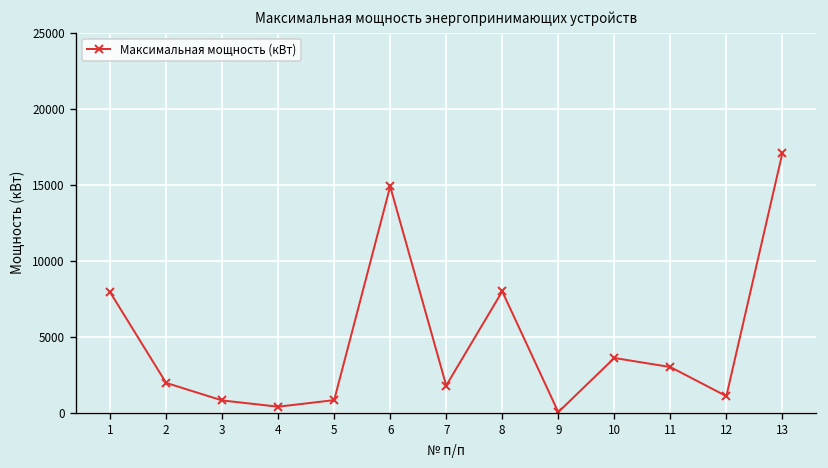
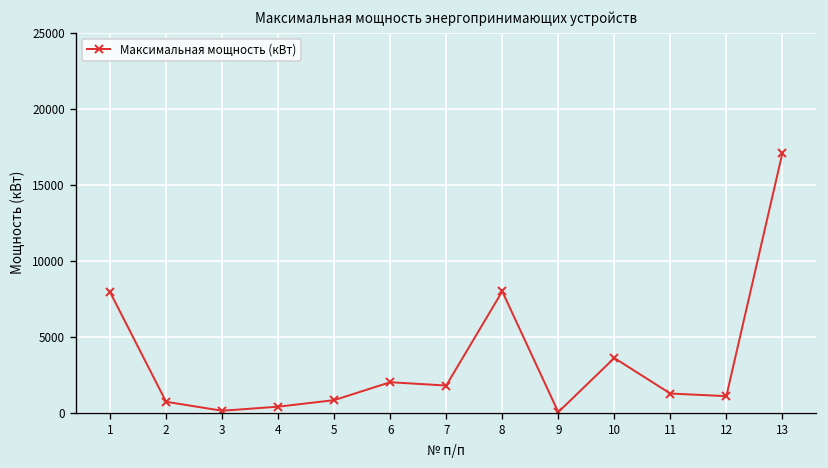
2: 2000 -> 700
3: 800 -> 100
6: 14900 -> 2000
11: 3000 -> 1300
